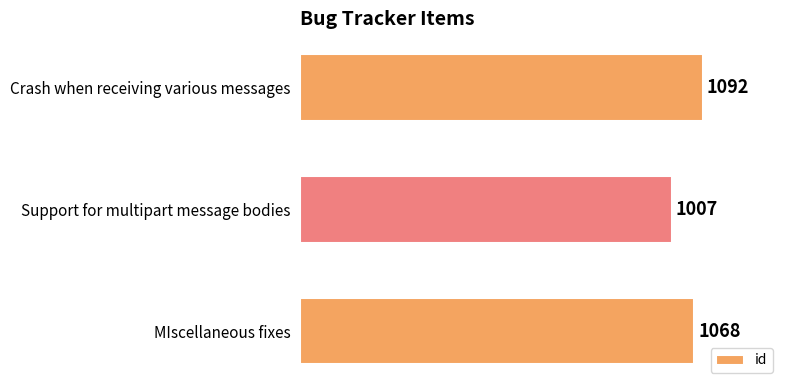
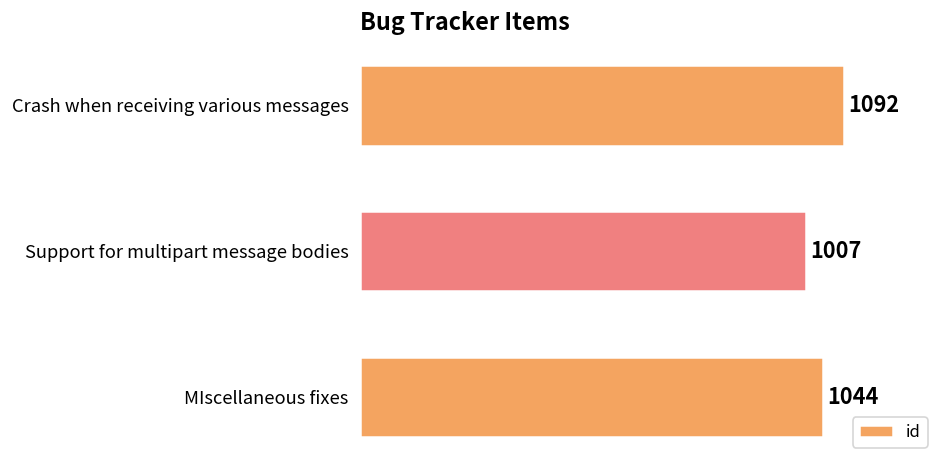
MIscellaneous fixes: 1068 -> 1044
